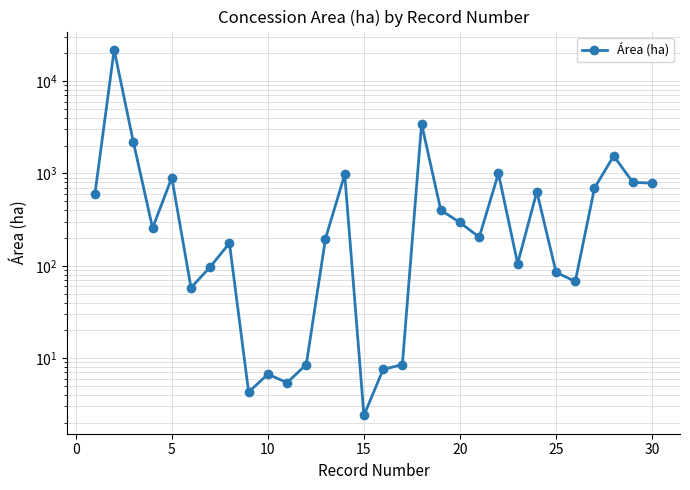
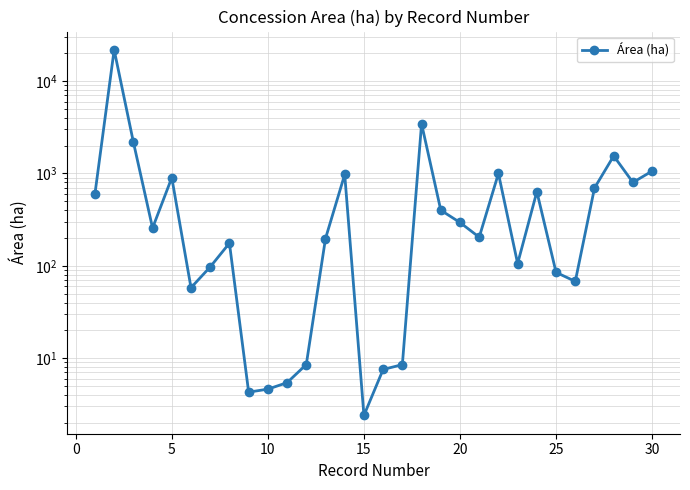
10: 7 -> 5
30: 800 -> 1100
